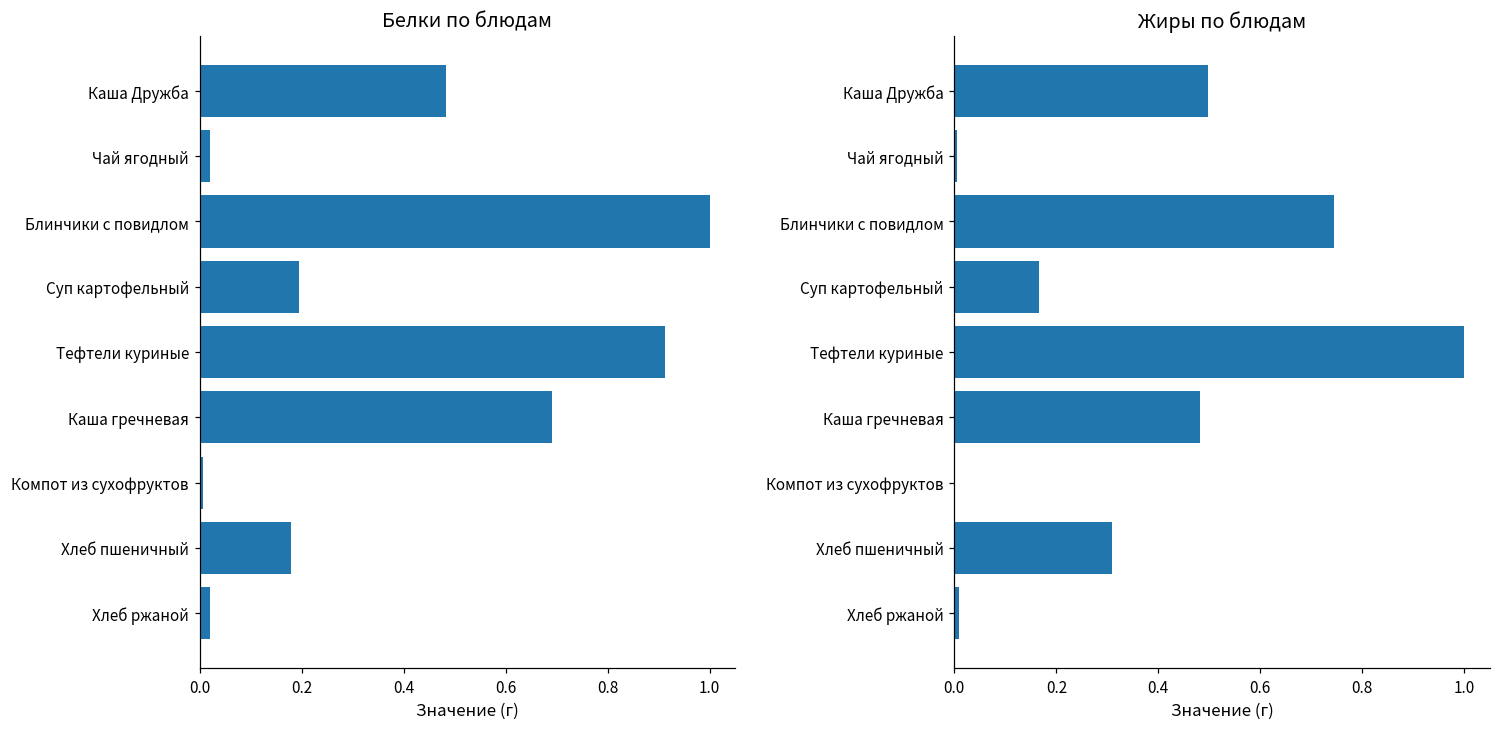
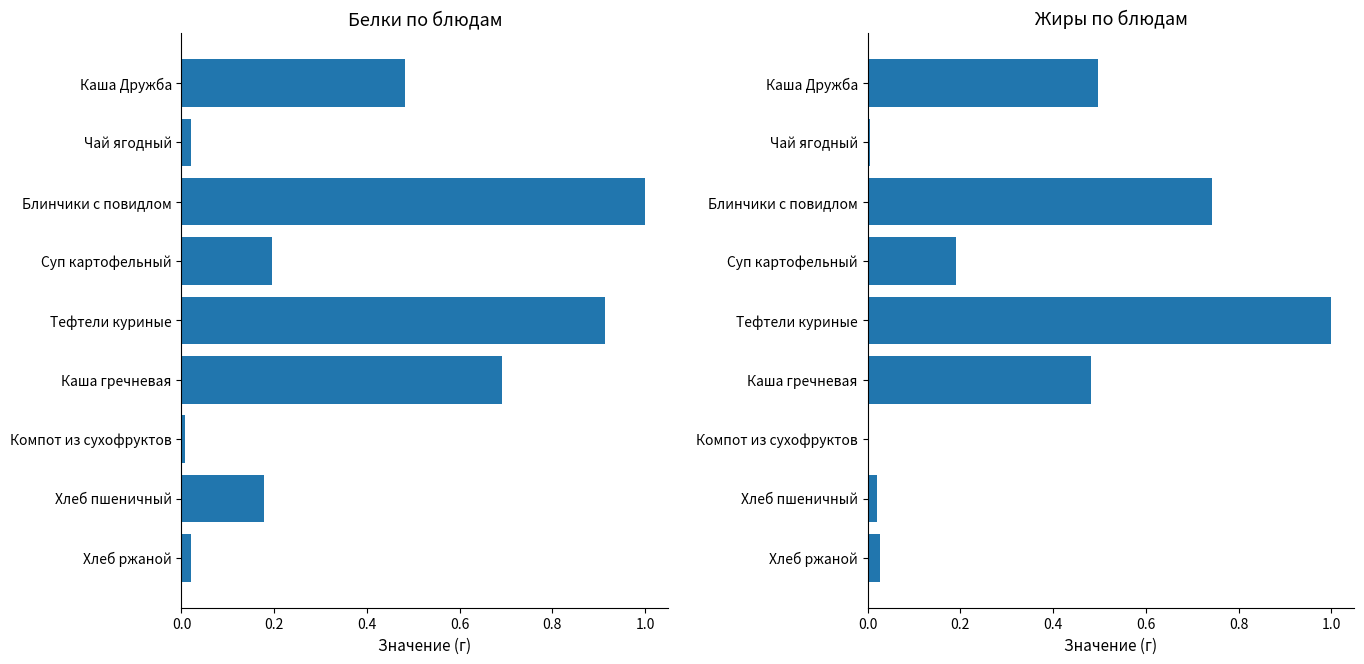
Жиры по блюдам, Суп картофельный: 0.17 -> 0.19
Жиры по блюдам, Хлеб пшеничный: 0.31 -> 0.02
Жиры по блюдам, Хлеб ржаной: 0.01 -> 0.03
